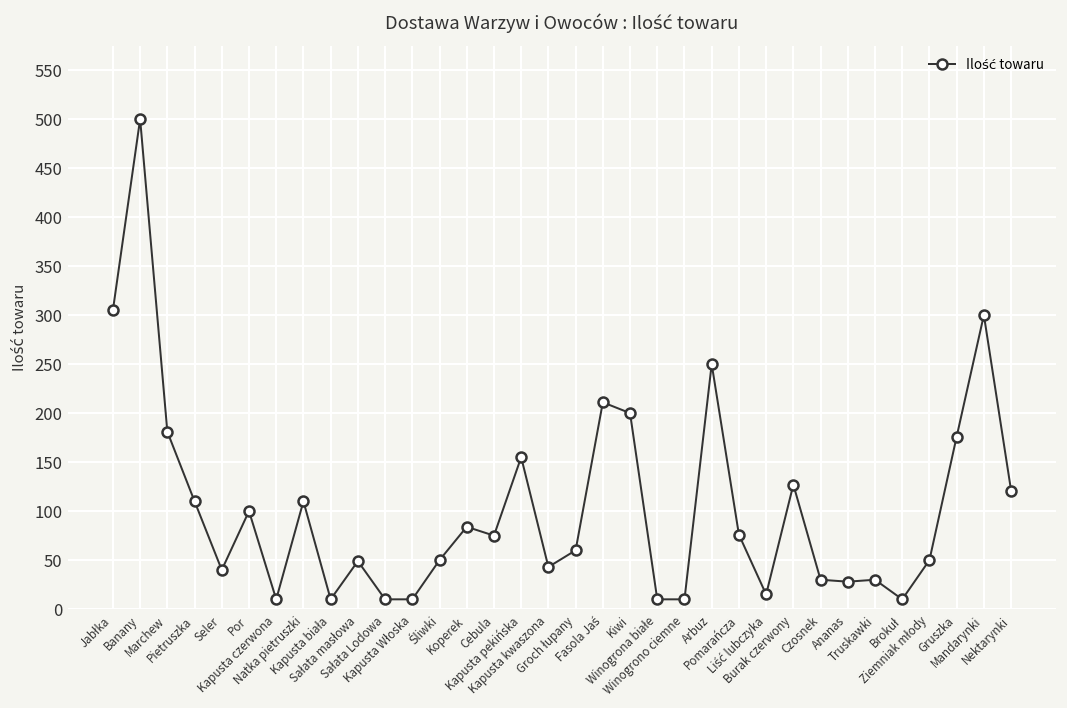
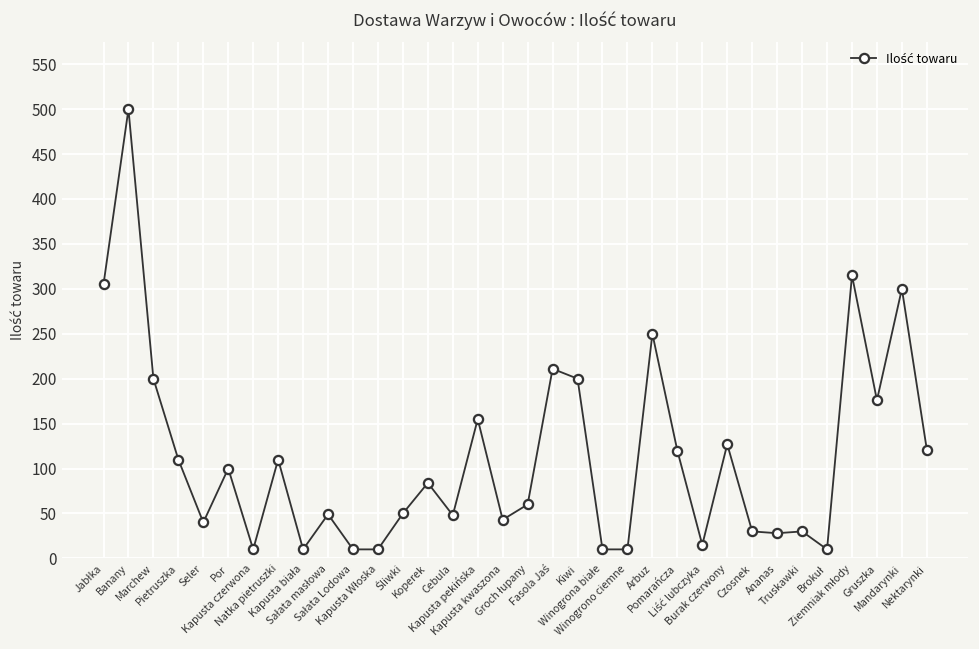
Marchew: 180 -> 200
Cebula: 80 -> 50
Pomarańcza: 80 -> 120
Ziemniak młody: 50 -> 320
